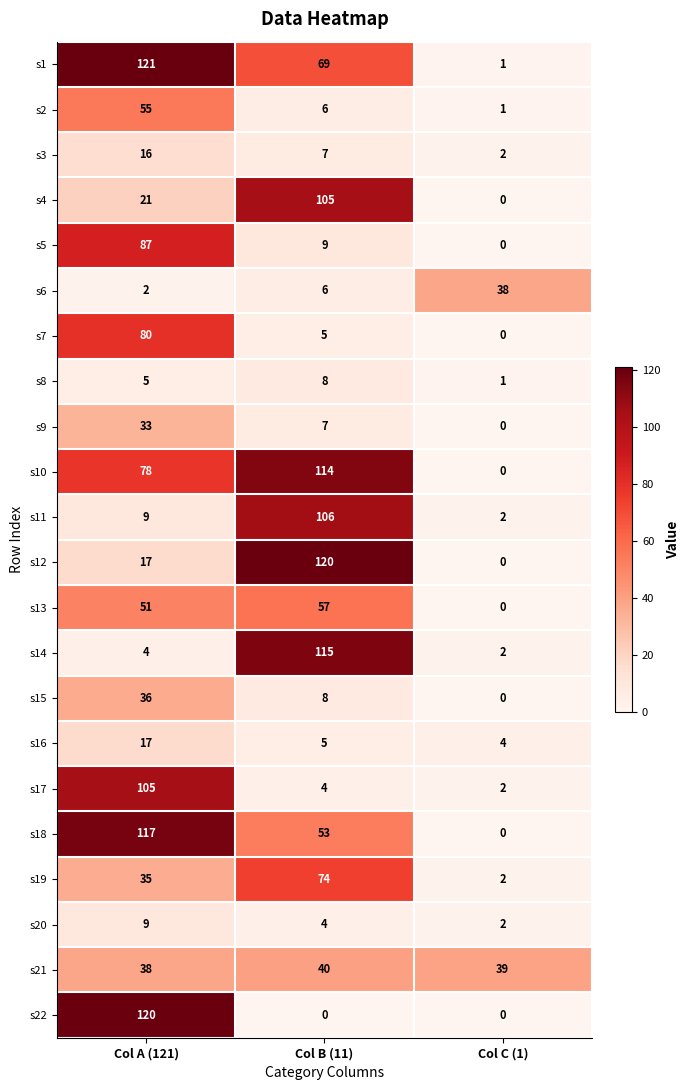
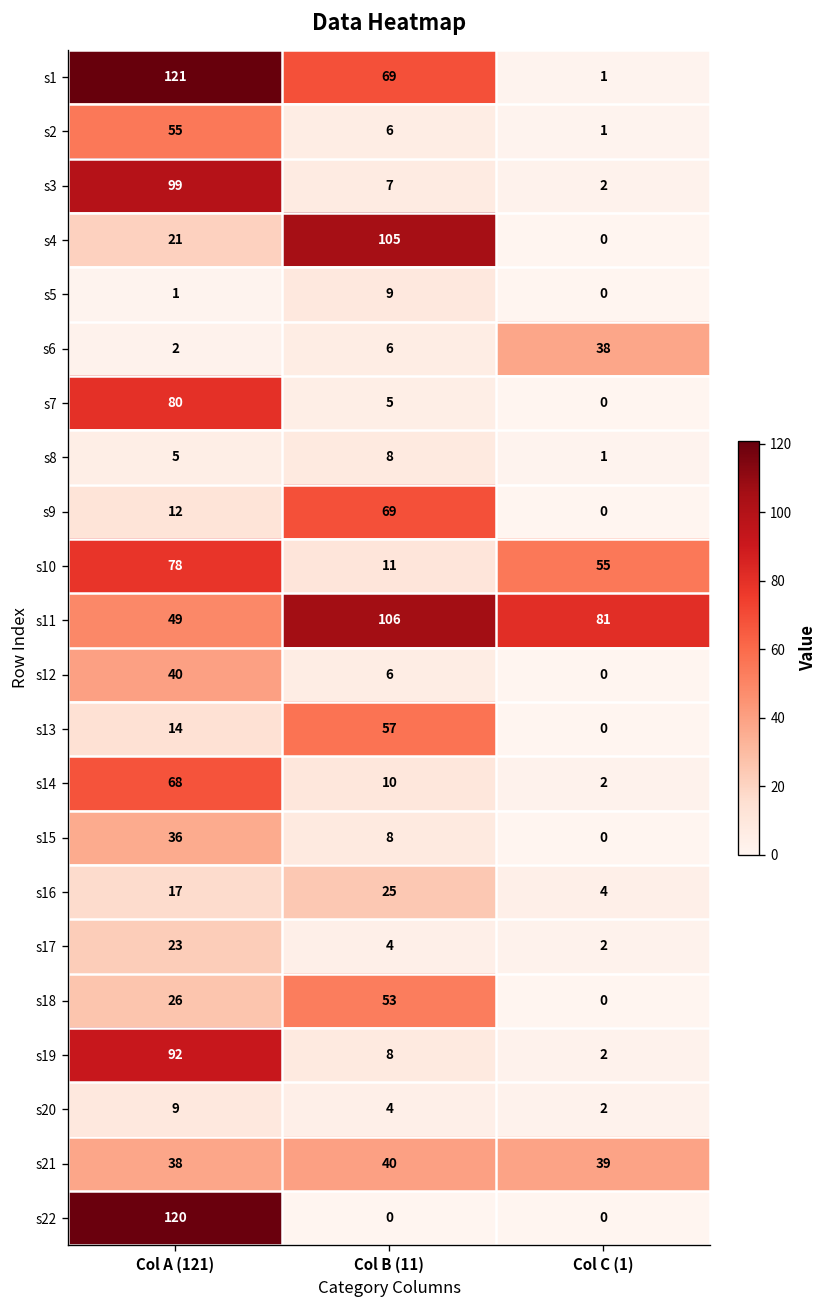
s3, Col A (121): 16 -> 99
s5, Col A (121): 87 -> 1
s9, Col A (121): 33 -> 12
s9, Col B (11): 7 -> 69
s10, Col B (11): 114 -> 11
s10, Col C (1): 0 -> 55
s11, Col A (121): 9 -> 49
s11, Col C (1): 2 -> 81
s12, Col A (121): 17 -> 40
s12, Col B (11): 120 -> 6
s13, Col A (121): 51 -> 14
s14, Col A (121): 4 -> 68
s14, Col B (11): 115 -> 10
s16, Col B (11): 5 -> 25
s17, Col A (121): 105 -> 23
s18, Col A (121): 117 -> 26
s19, Col A (121): 35 -> 92
s19, Col B (11): 74 -> 8
